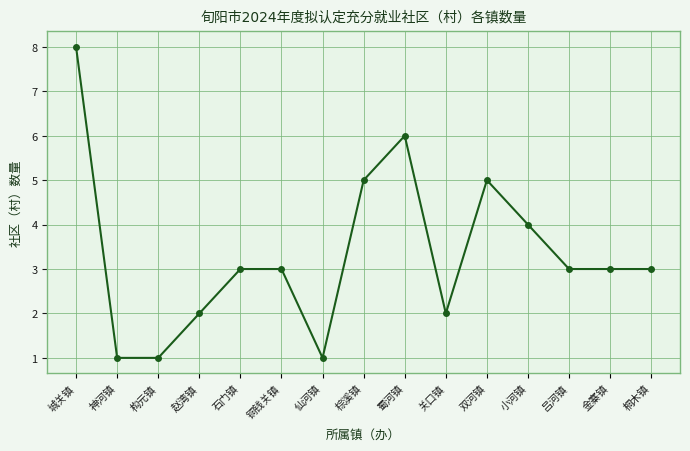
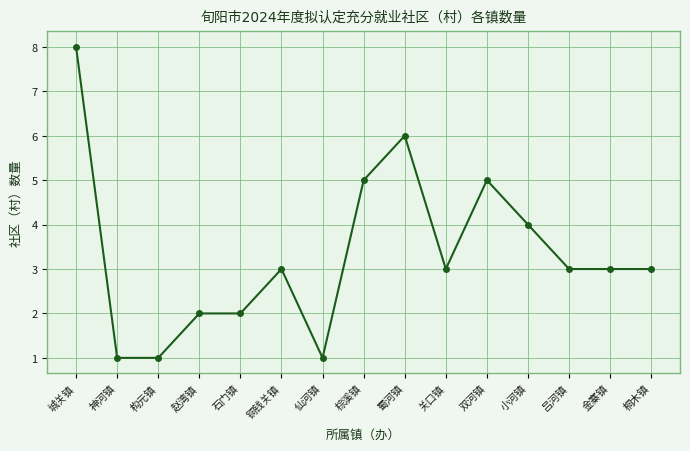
石门镇: 3 -> 2
关口镇: 2 -> 3
